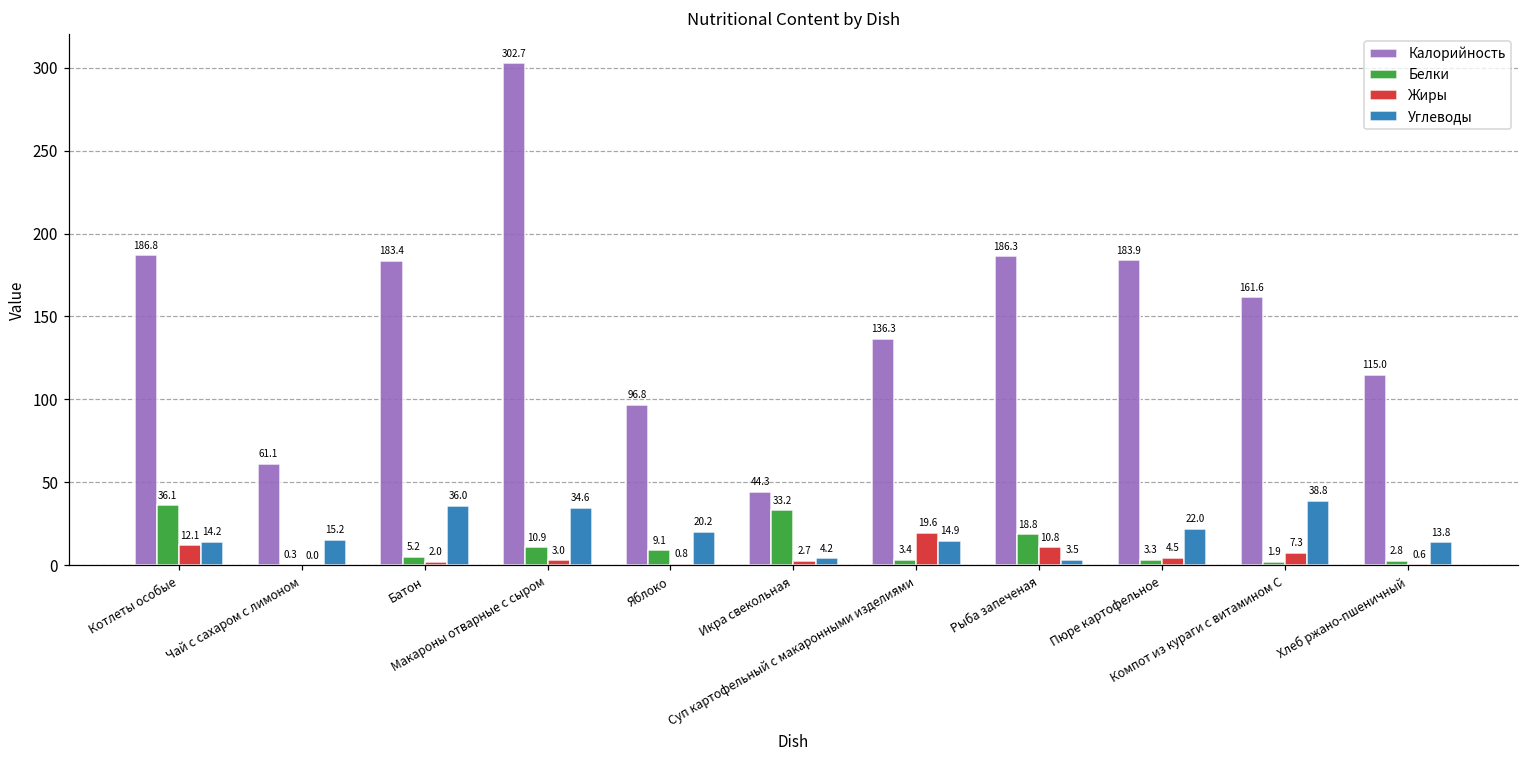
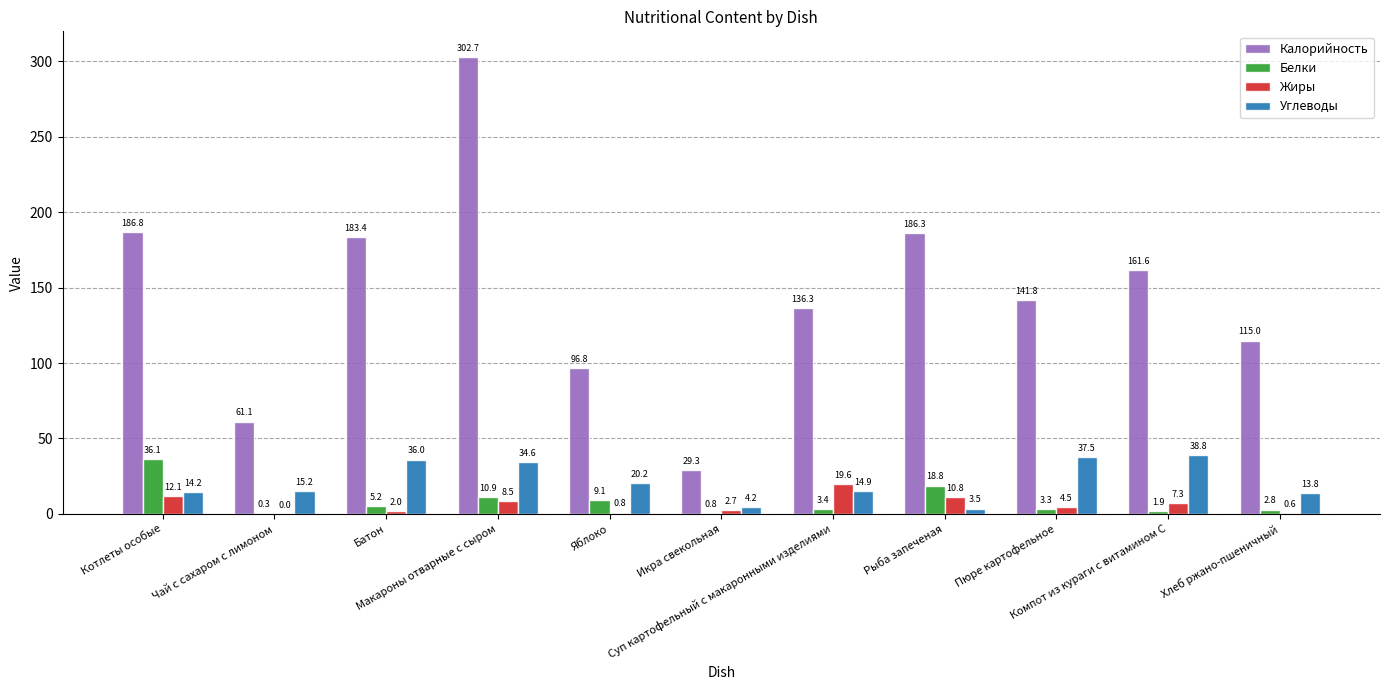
Жиры, Макароны отварные с сыром: 3.0 -> 8.5
Калорийность, Икра свекольная: 44.3 -> 29.3
Белки, Икра свекольная: 33.2 -> 0.8
Калорийность, Пюре картофельное: 183.9 -> 141.8
Углеводы, Пюре картофельное: 22.0 -> 37.5
